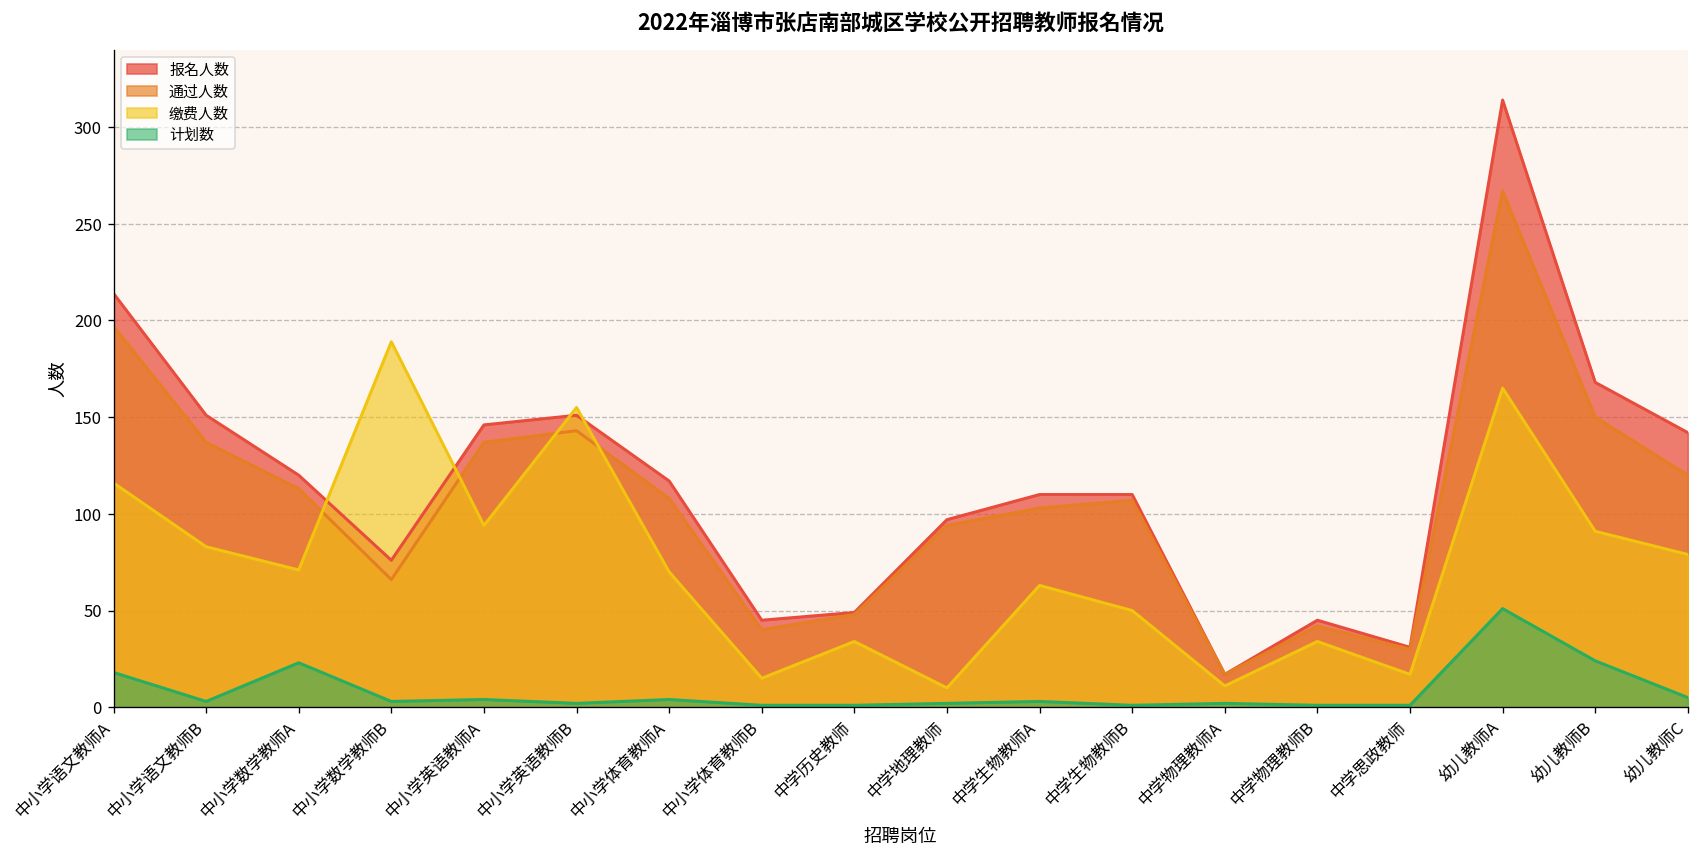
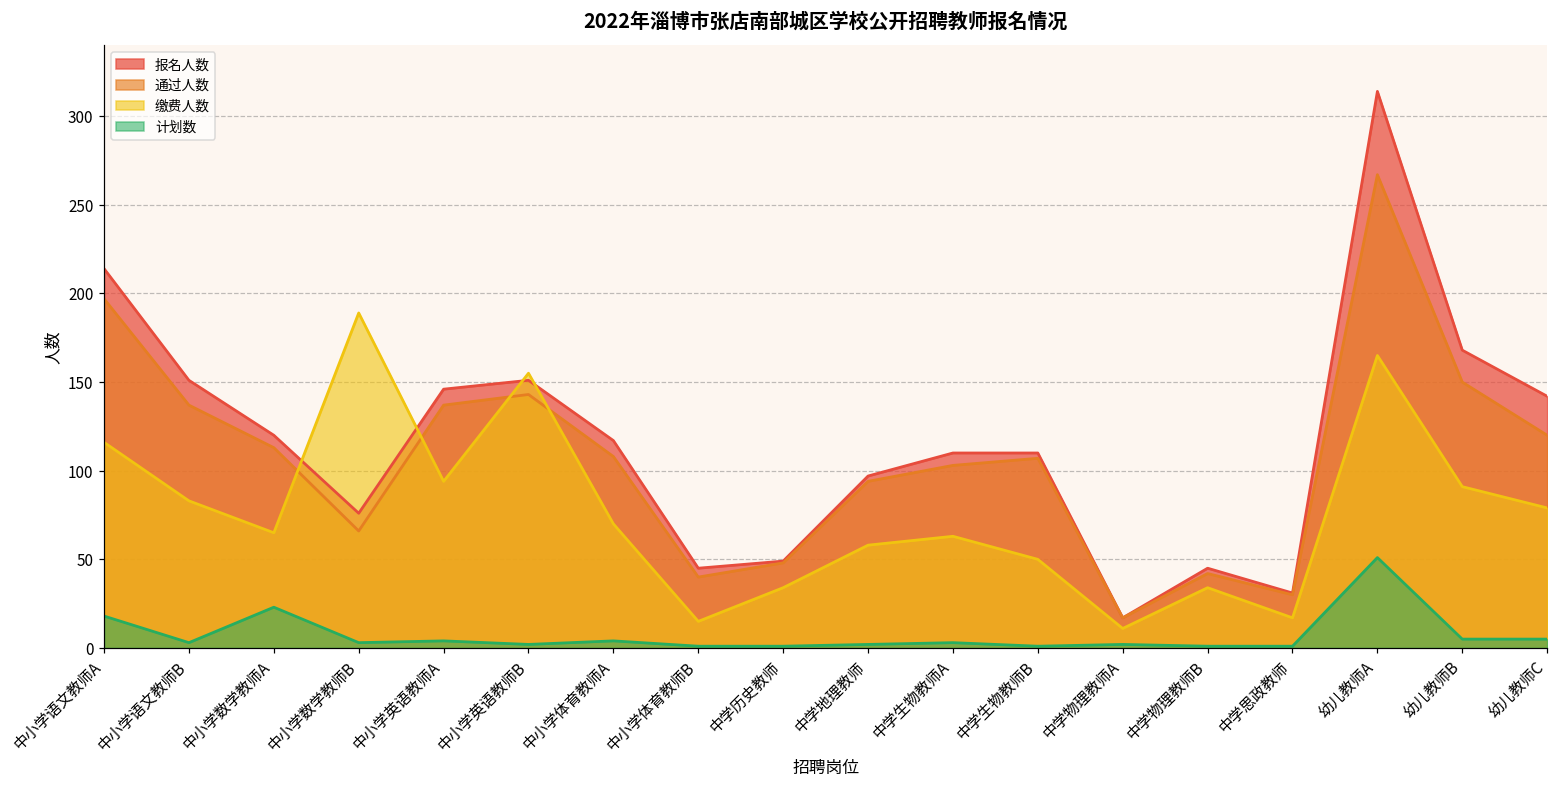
缴费人数, 中小学数学教师A: 71 -> 65
缴费人数, 中学地理教师: 10 -> 58
计划数, 幼儿教师B: 24 -> 5
